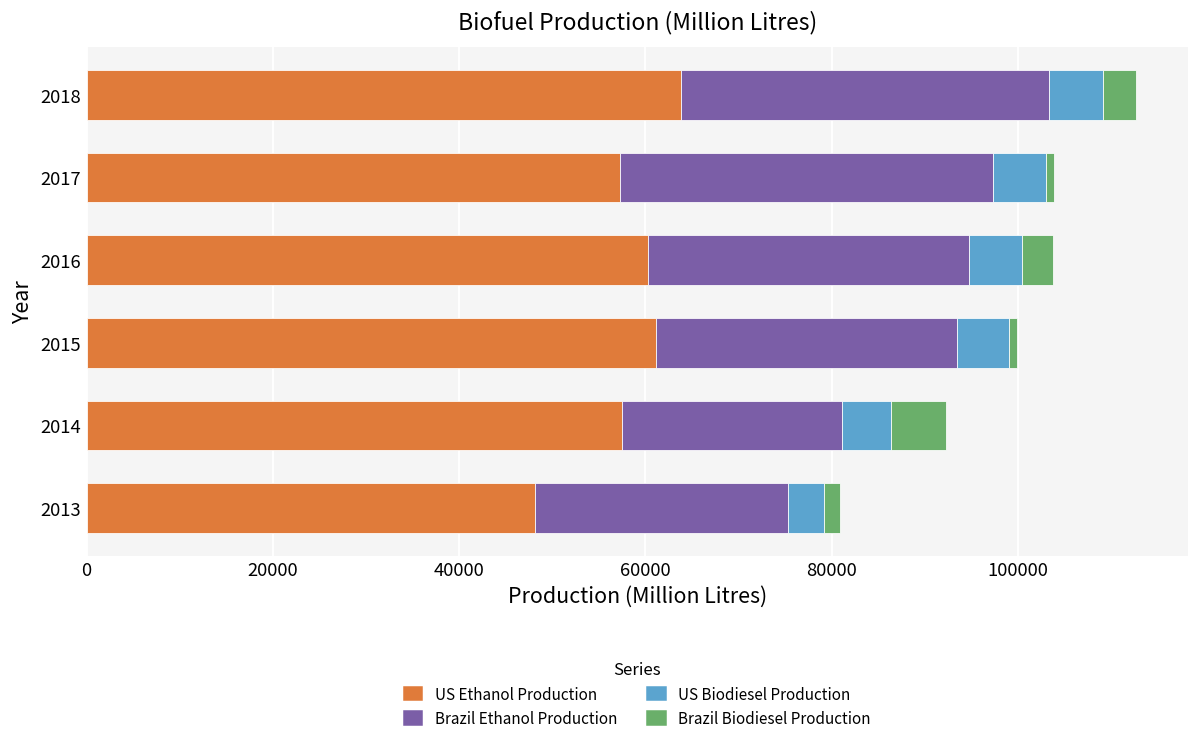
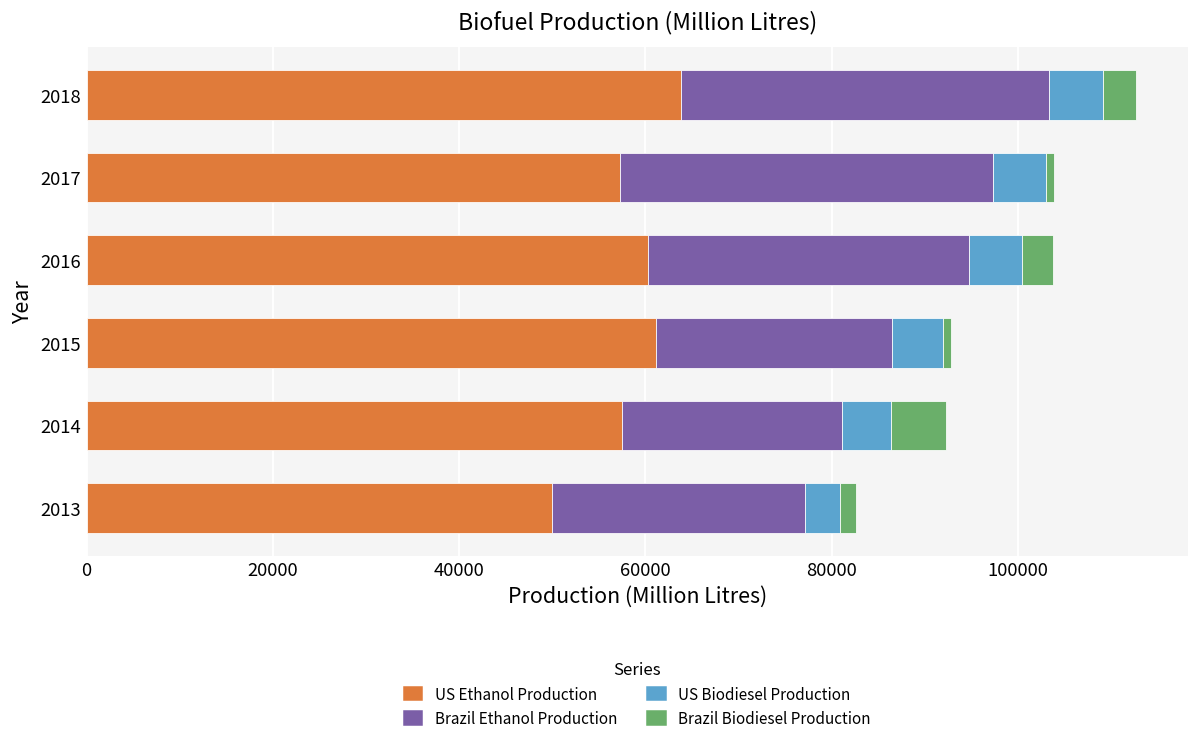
Brazil Ethanol Production, 2015: 32000 -> 25000
US Ethanol Production, 2013: 48000 -> 50000
